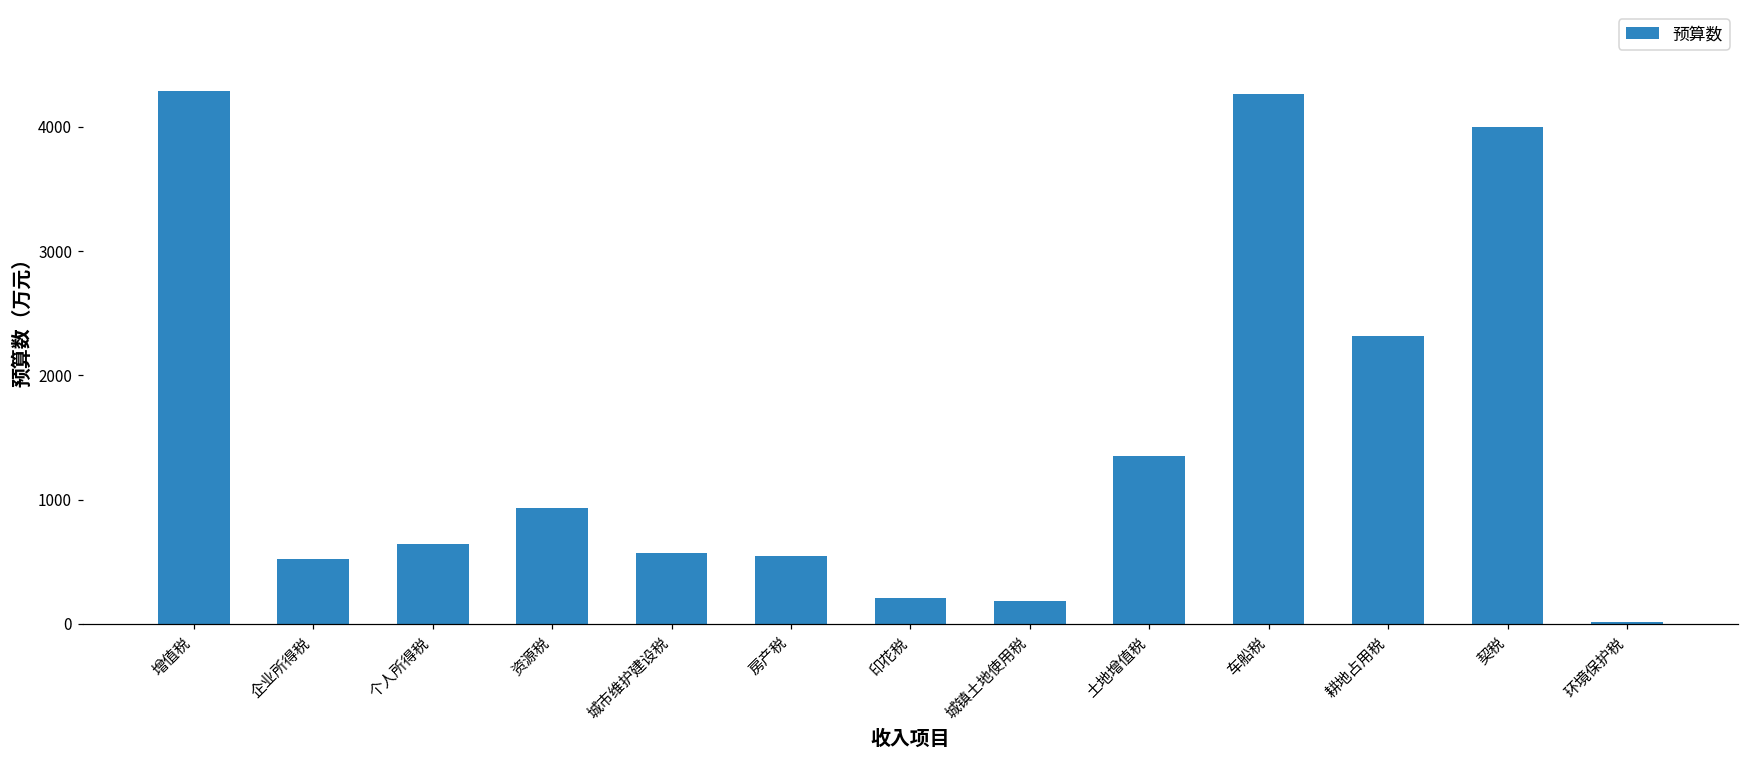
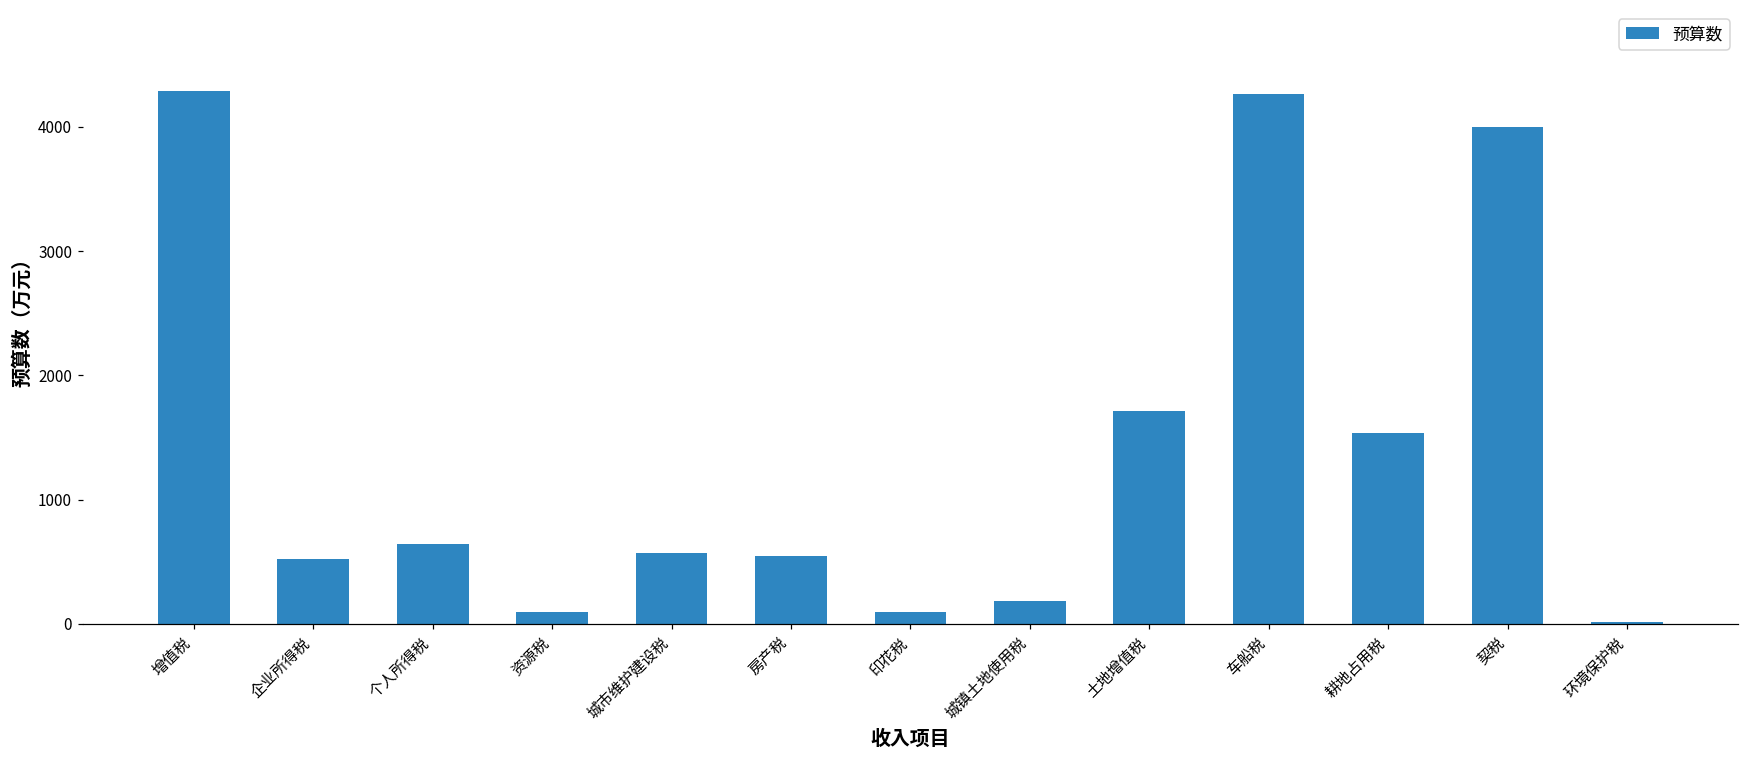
资源税: 930 -> 100
印花税: 210 -> 100
土地增值税: 1350 -> 1710
耕地占用税: 2310 -> 1540
